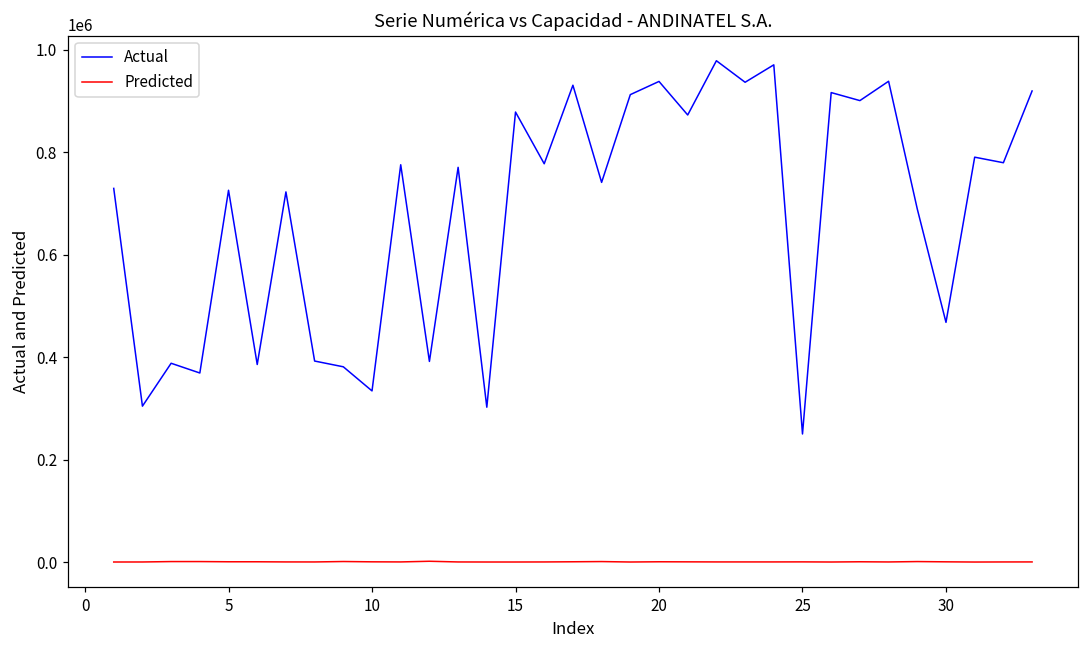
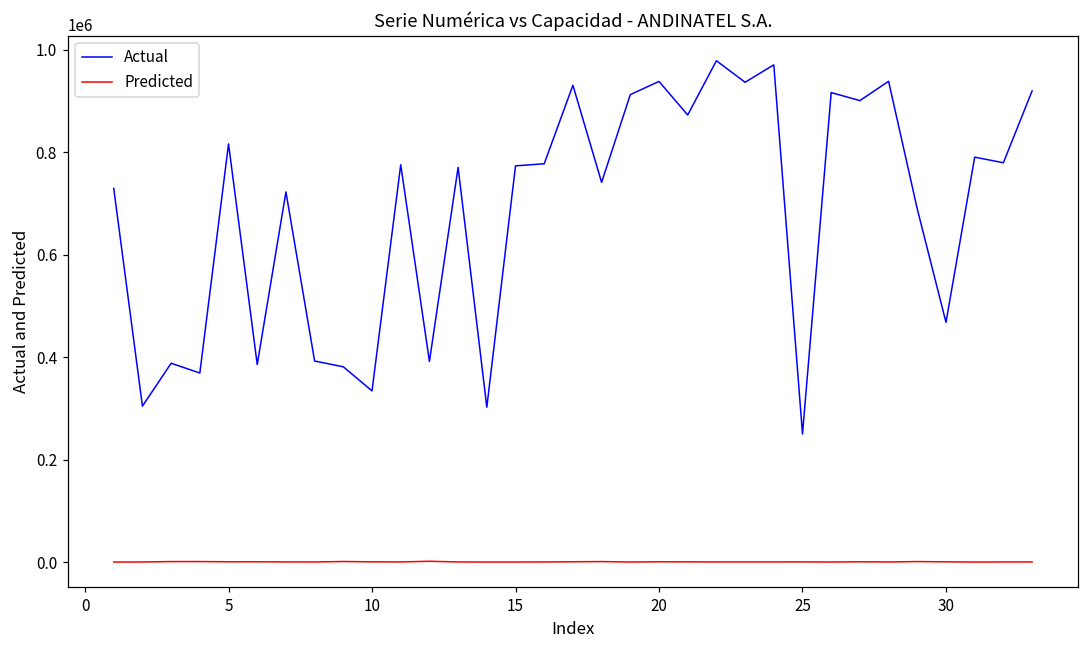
Actual, 5: 730000 -> 820000
Actual, 15: 880000 -> 770000
